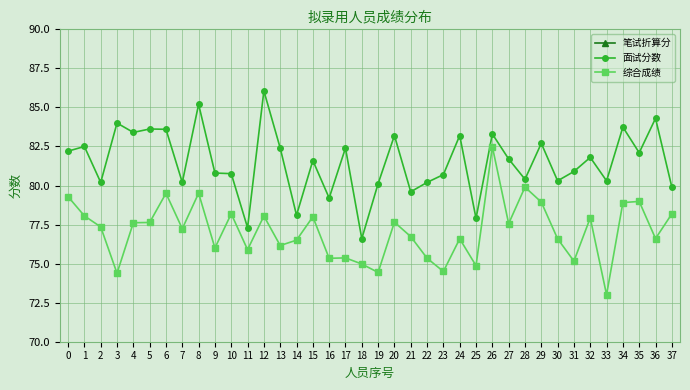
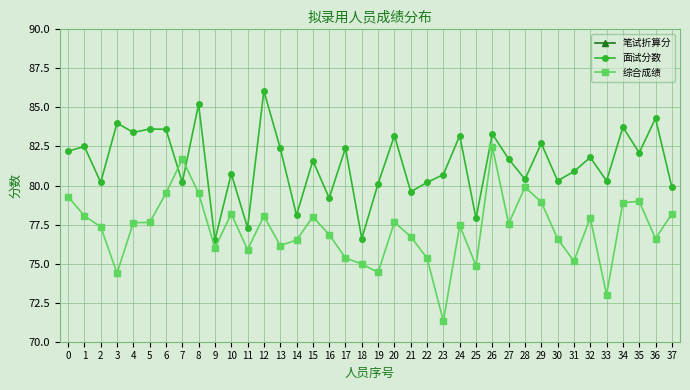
综合成绩, 7: 77.2 -> 81.7
面试分数, 9: 80.8 -> 76.5
综合成绩, 16: 75.3 -> 76.9
综合成绩, 23: 74.5 -> 71.3
综合成绩, 24: 76.6 -> 77.4
